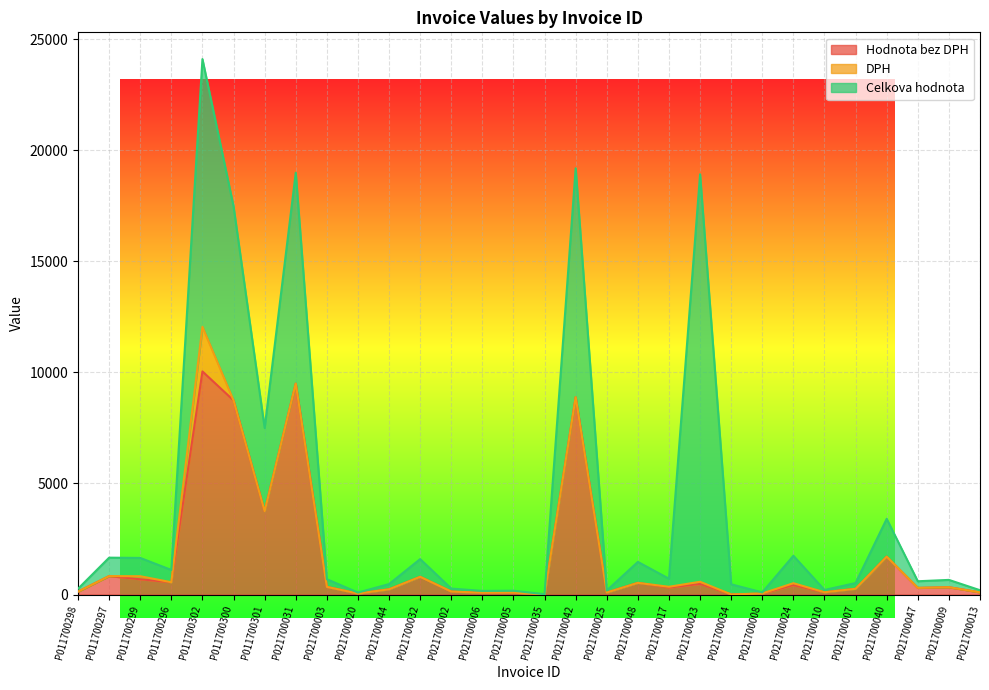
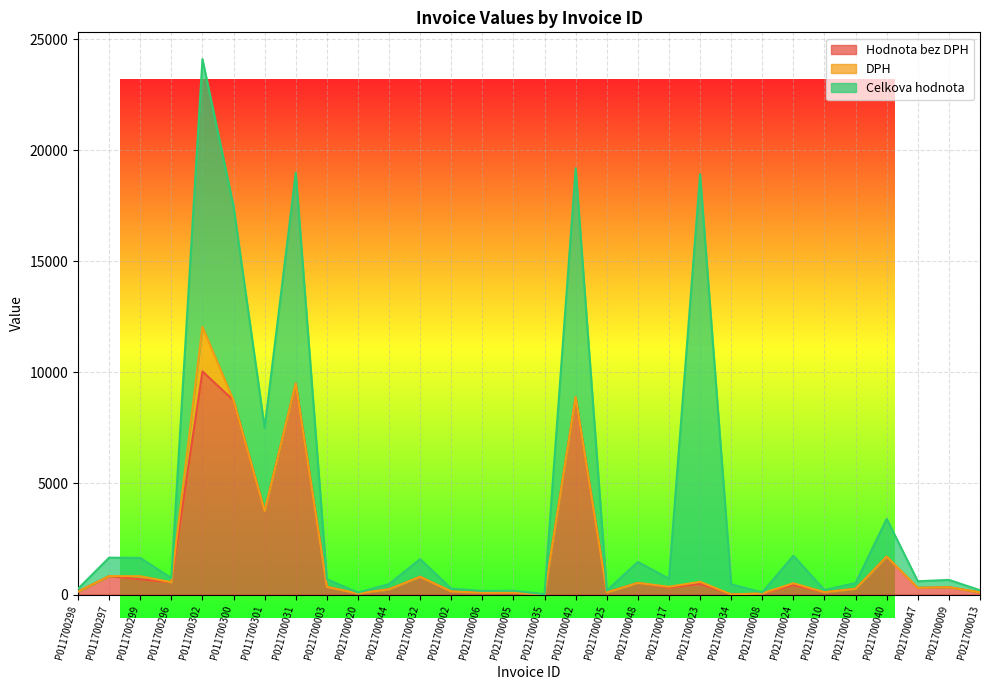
Celkova hodnota, P011700296: 600 -> 200
